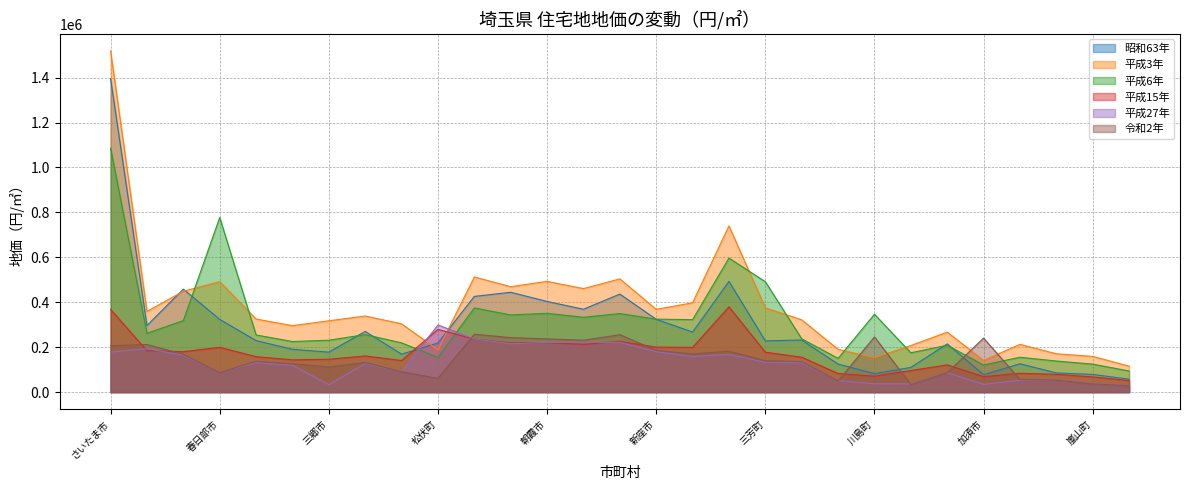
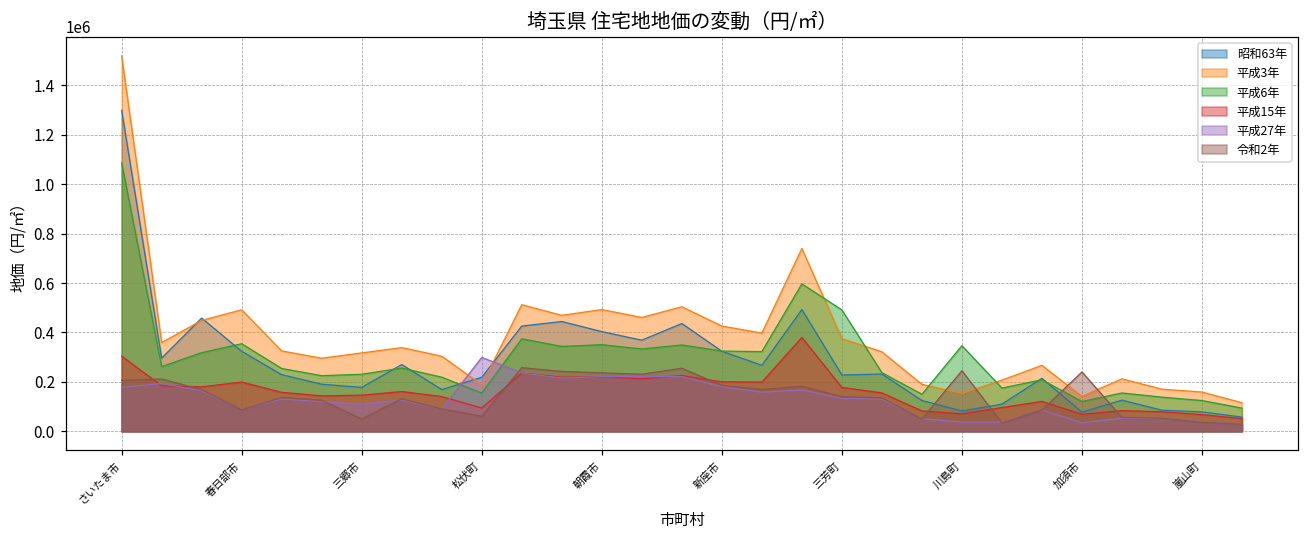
昭和63年, さいたま市: 1390000 -> 1300000
平成15年, さいたま市: 370000 -> 300000
平成6年, 春日部市: 780000 -> 350000
平成27年, 三郷市: 30000 -> 110000
令和2年, 三郷市: 110000 -> 50000
平成15年, 松伏町: 280000 -> 90000
平成3年, 新座市: 370000 -> 430000
